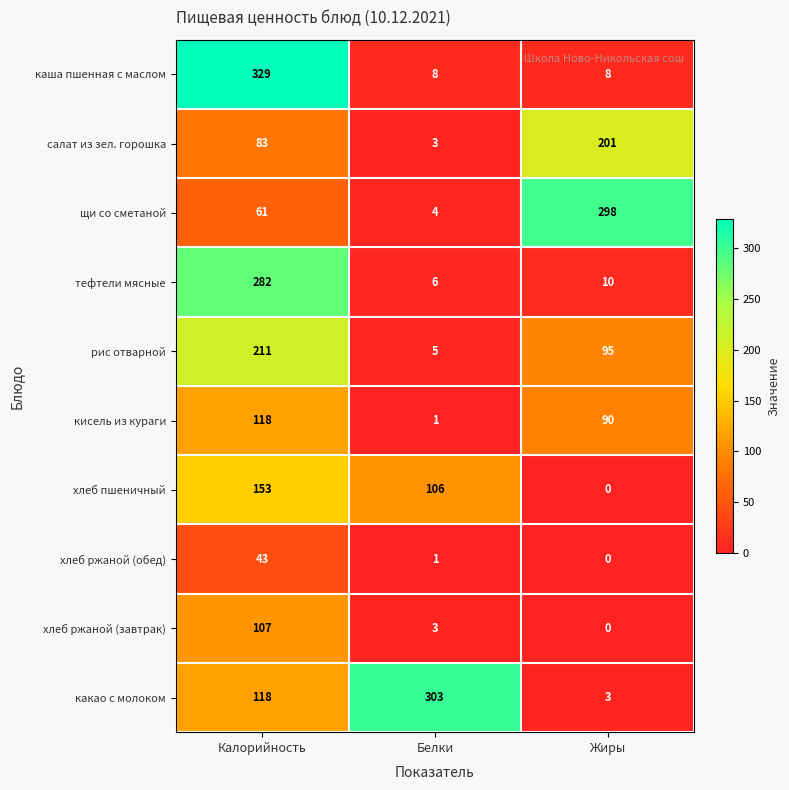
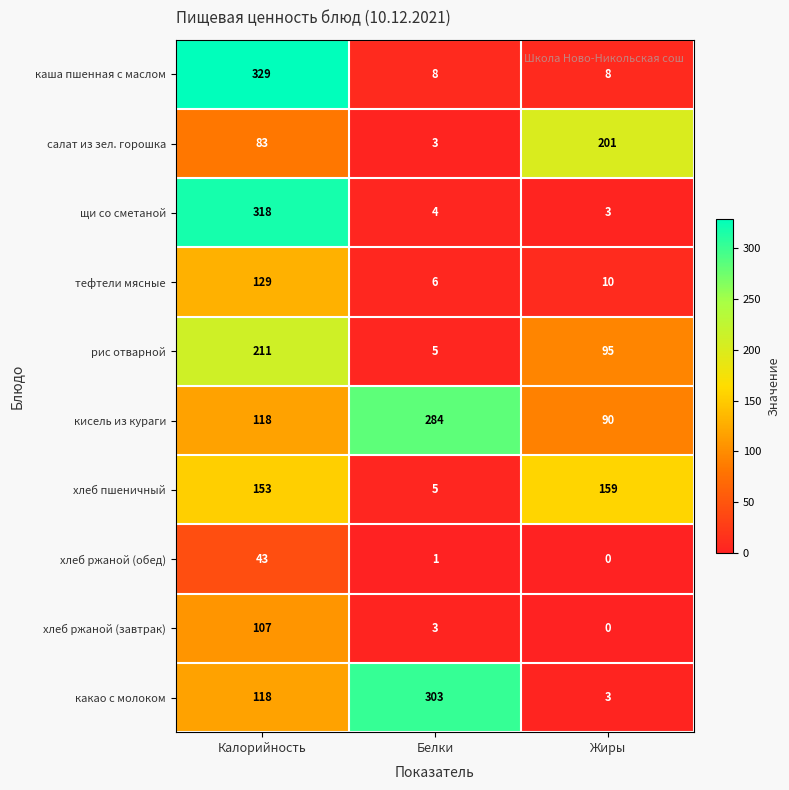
щи со сметаной, Калорийность: 61 -> 318
щи со сметаной, Жиры: 298 -> 3
тефтели мясные, Калорийность: 282 -> 129
кисель из кураги, Белки: 1 -> 284
хлеб пшеничный, Белки: 106 -> 5
хлеб пшеничный, Жиры: 0 -> 159
